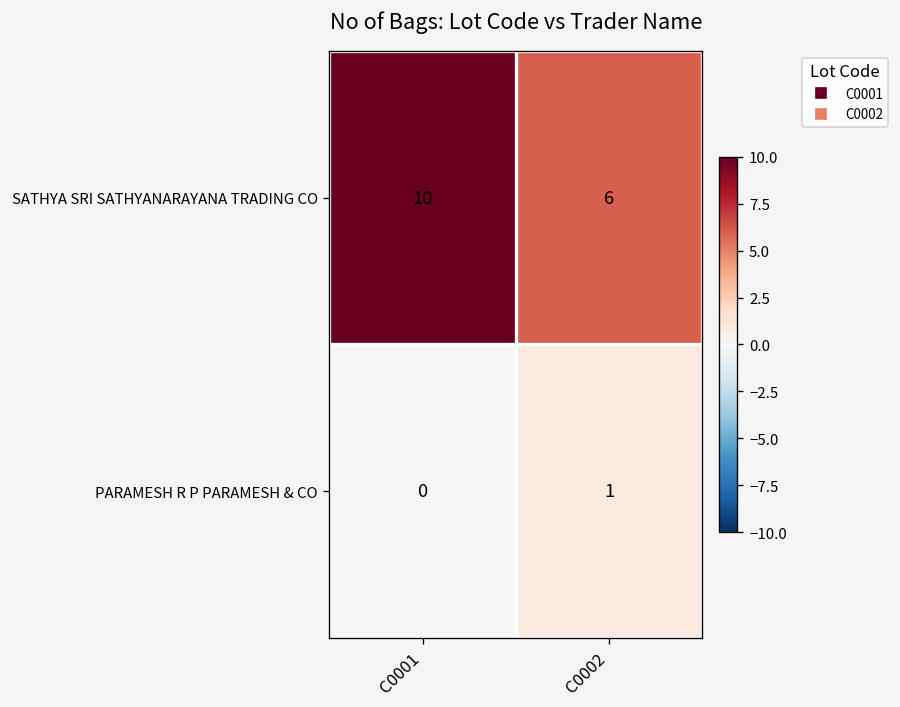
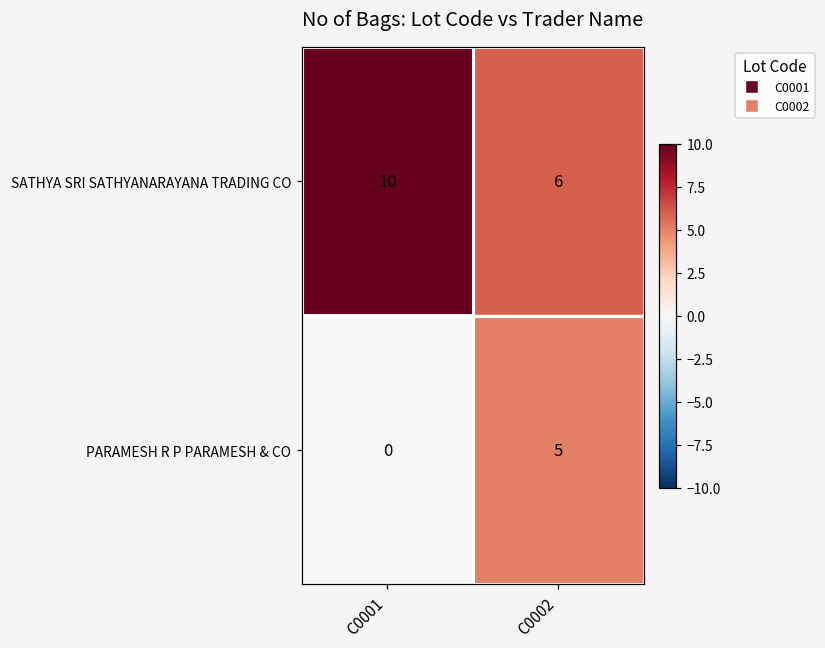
PARAMESH R P PARAMESH & CO, C0002: 1 -> 5
